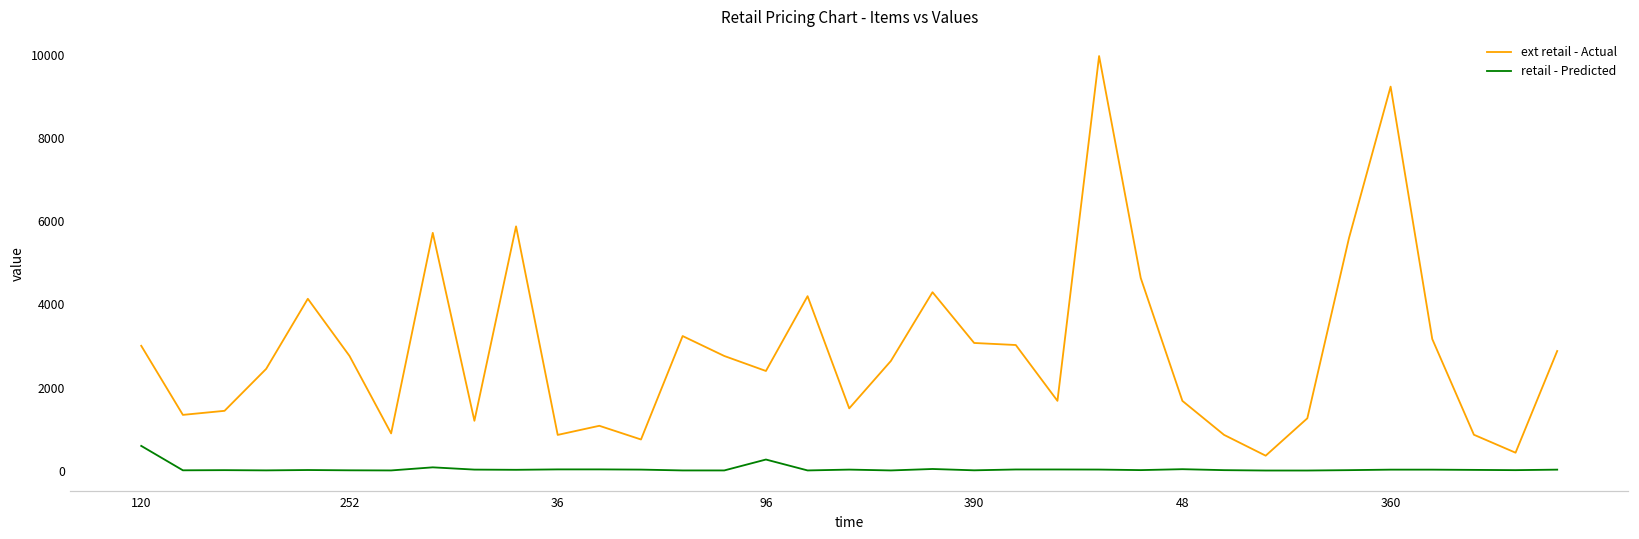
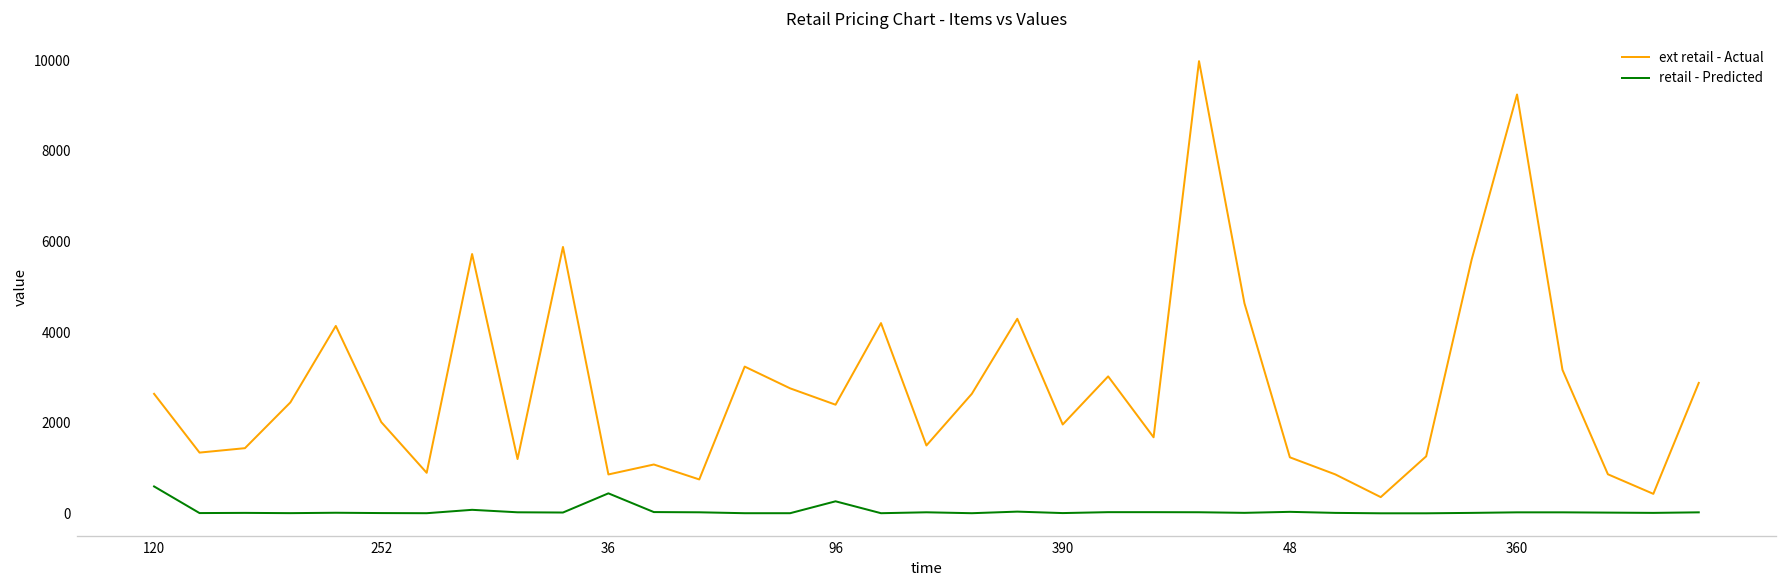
ext retail - Actual, 120: 3000 -> 2600
ext retail - Actual, 252: 2800 -> 2000
retail - Predicted, 36: 0 -> 400
ext retail - Actual, 390: 3100 -> 2000
ext retail - Actual, 48: 1700 -> 1200
